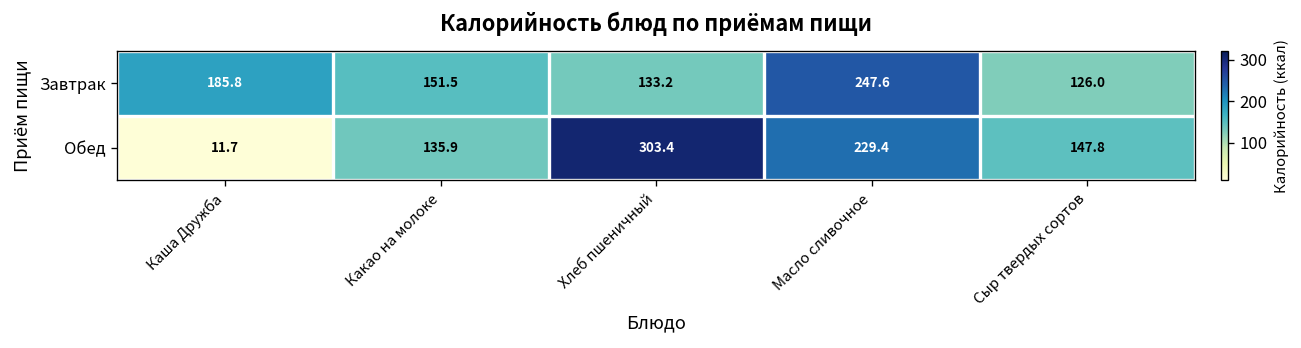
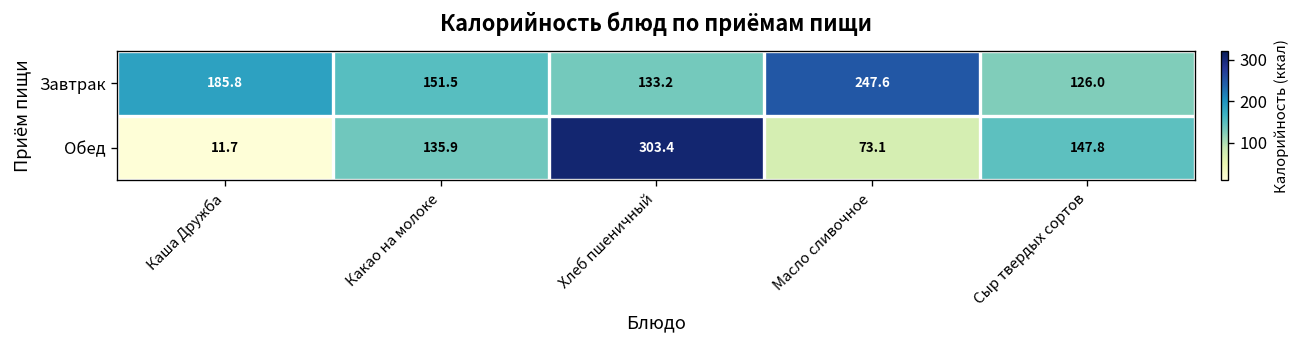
Обед, Масло сливочное: 229.4 -> 73.1
